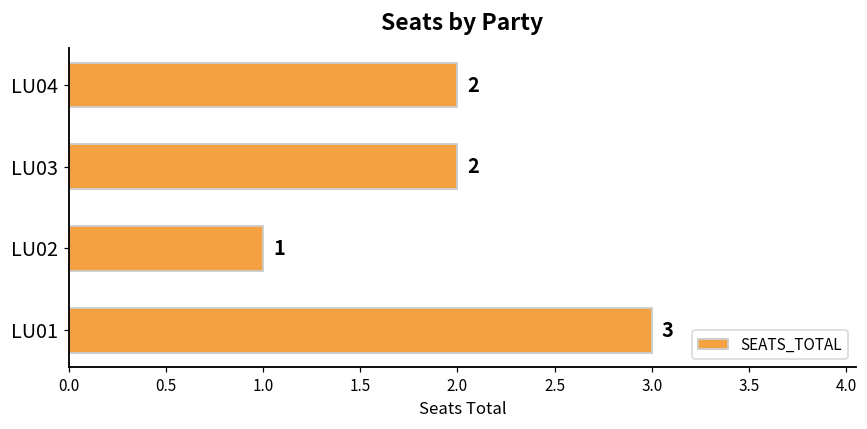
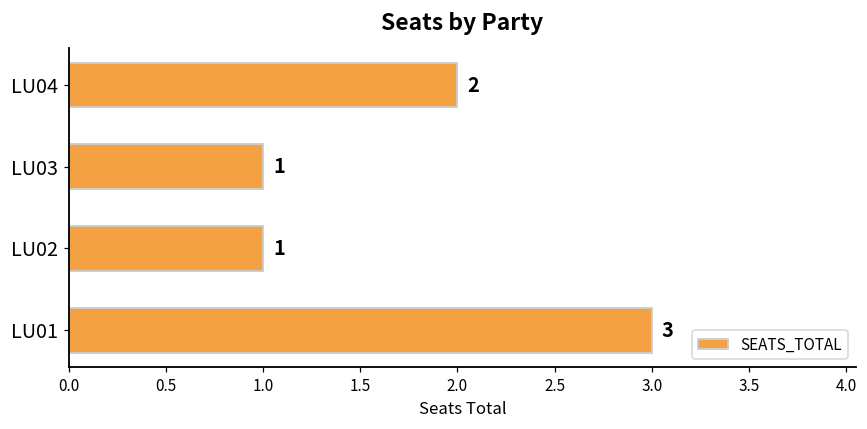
LU03: 2 -> 1
